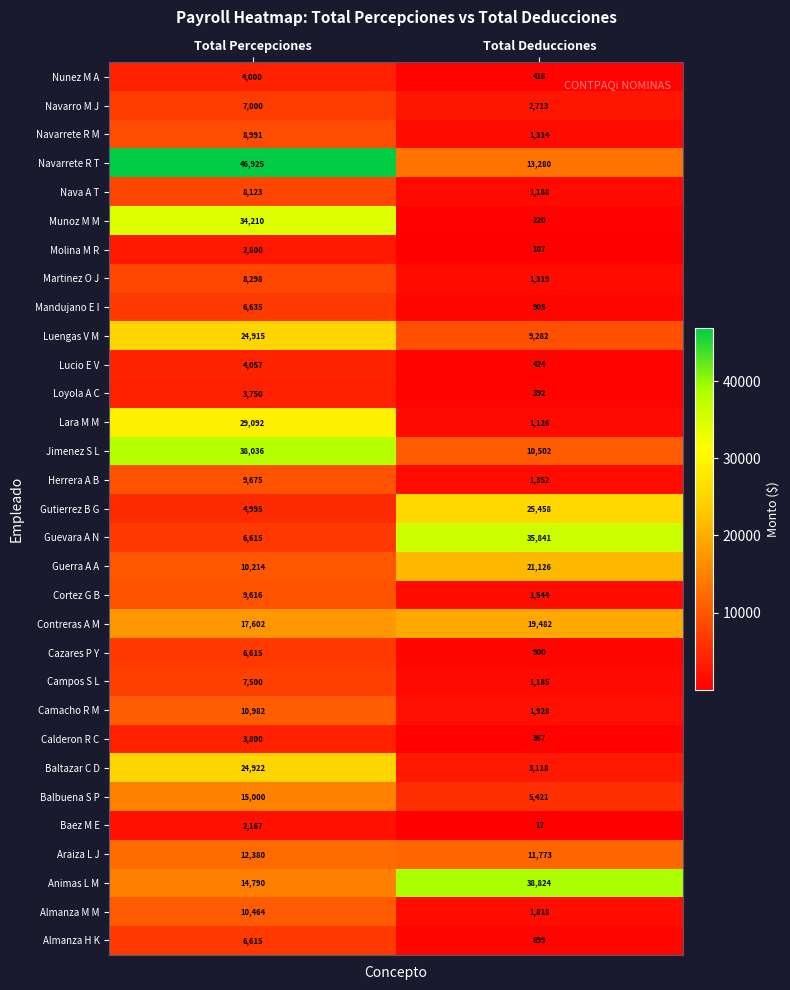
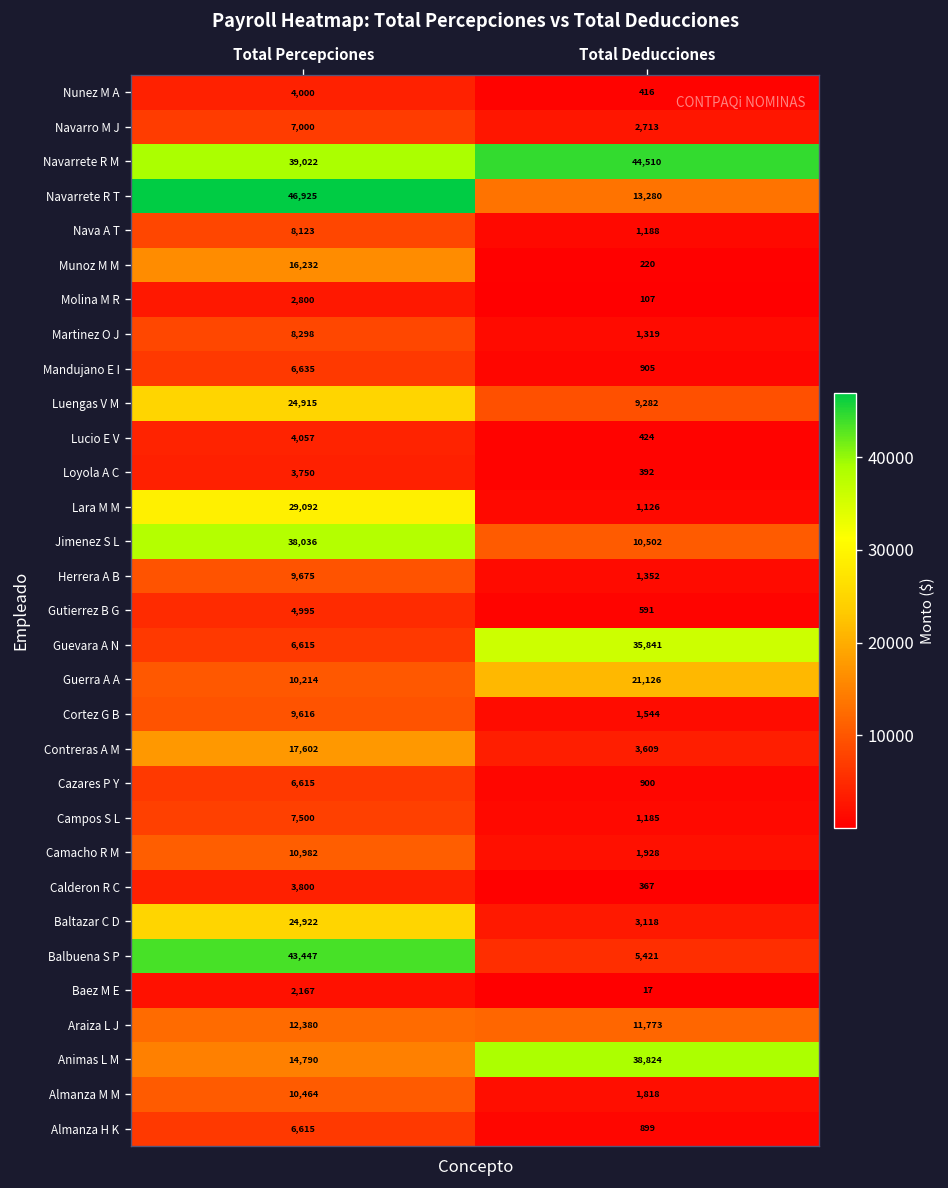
Navarrete R M, Total Percepciones: 8,991 -> 39,022
Navarrete R M, Total Deducciones: 1,314 -> 44,510
Munoz M M, Total Percepciones: 34,210 -> 16,232
Gutierrez B G, Total Deducciones: 25,458 -> 591
Contreras A M, Total Deducciones: 19,482 -> 3,609
Balbuena S P, Total Percepciones: 15,000 -> 43,447
